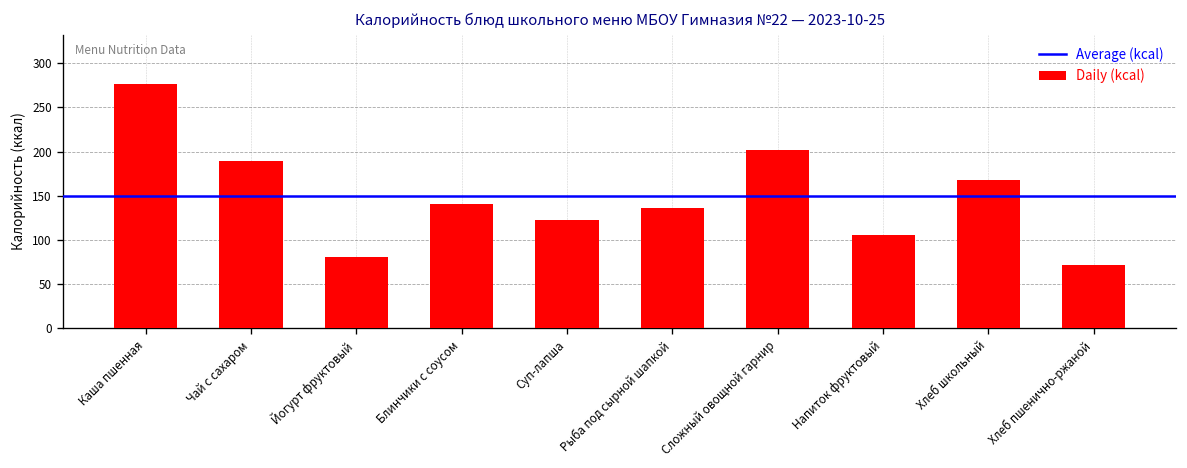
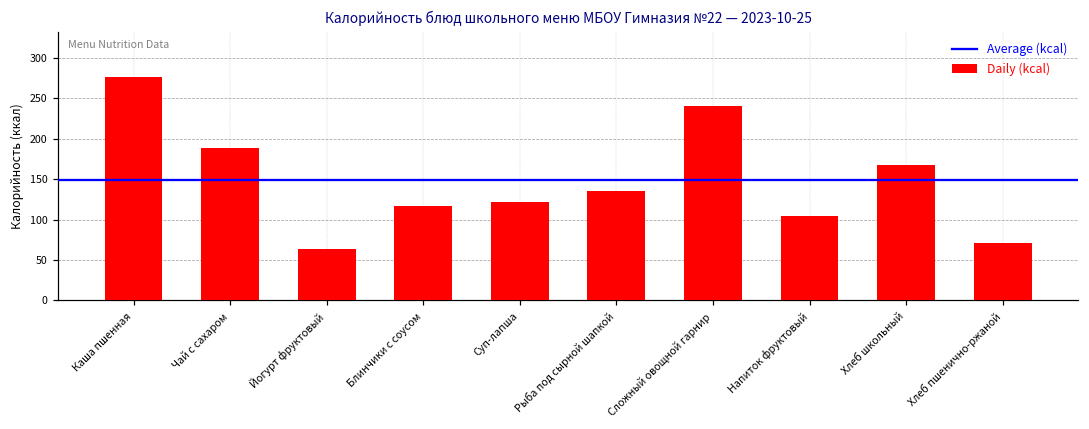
Йогурт фруктовый: 80 -> 60
Блинчики с соусом: 140 -> 120
Сложный овощной гарнир: 200 -> 240
